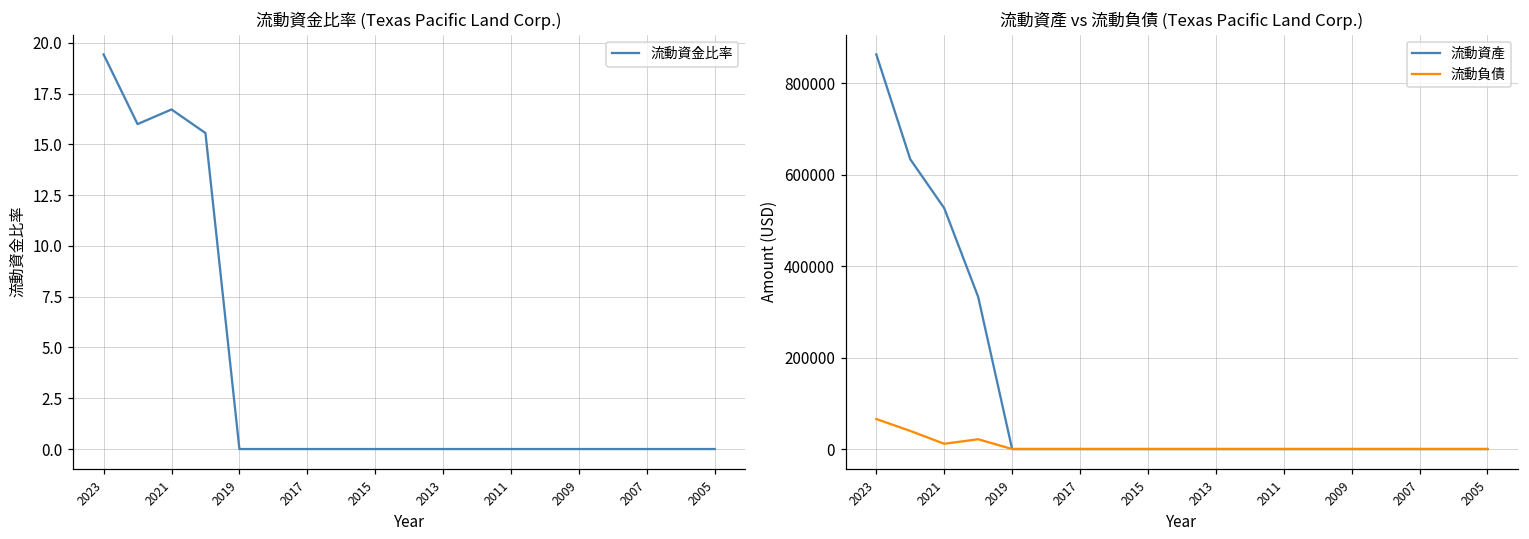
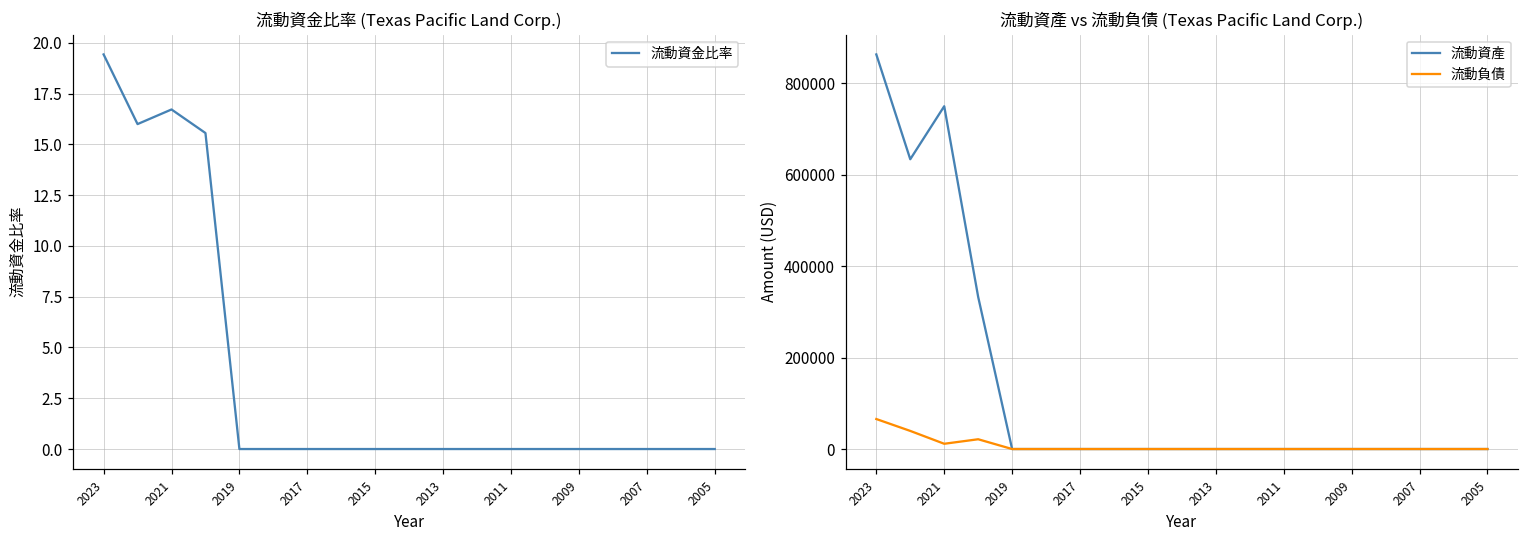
流動資產 vs 流動負債 (Texas Pacific Land Corp.), 流動資產, 2021: 530000 -> 750000
